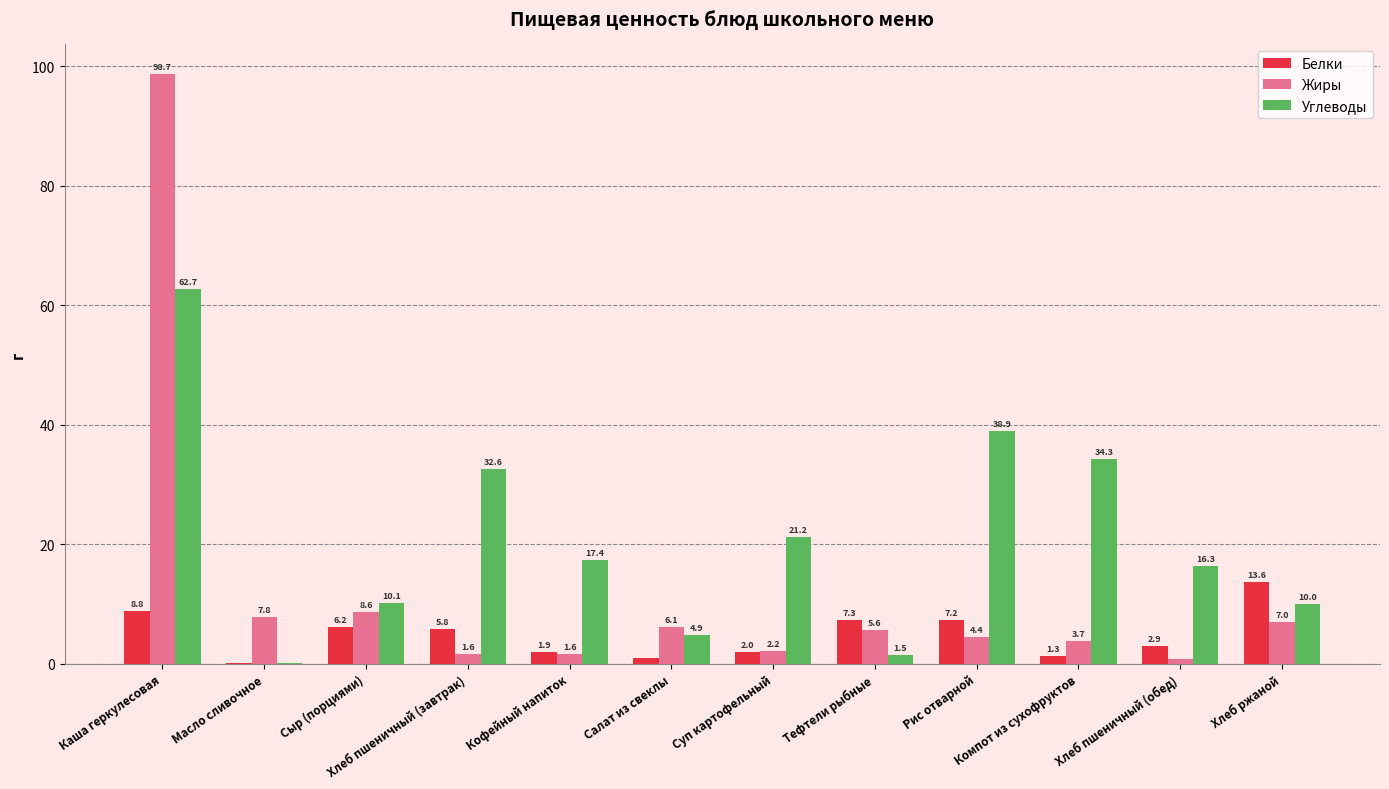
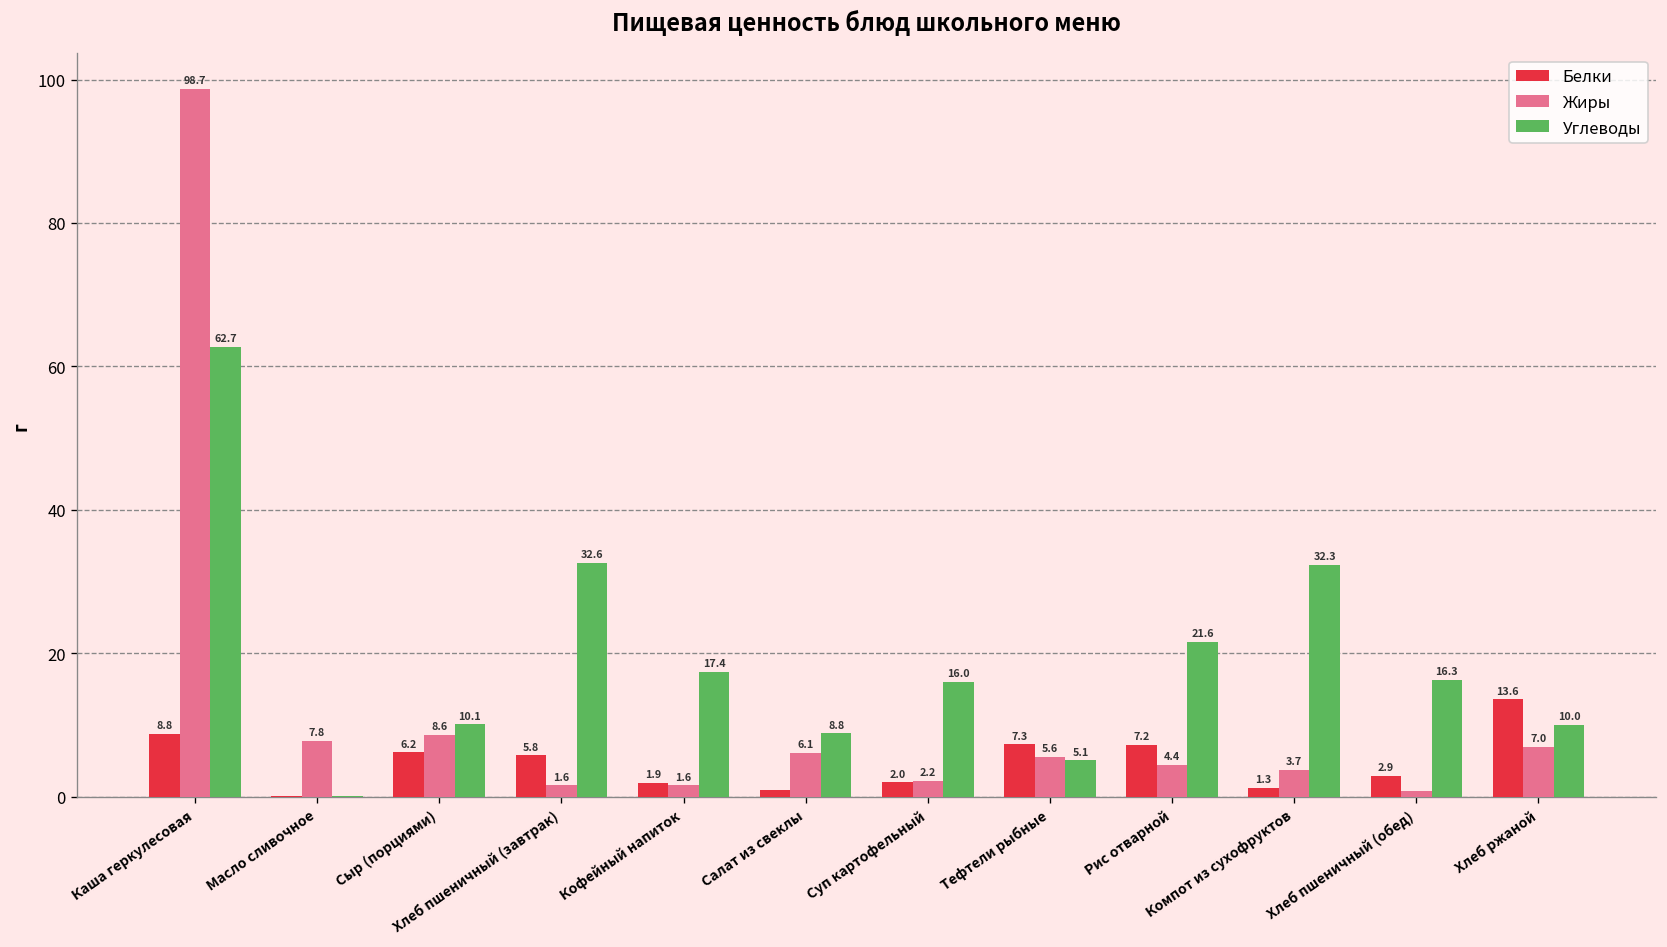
Углеводы, Салат из свеклы: 4.9 -> 8.8
Углеводы, Суп картофельный: 21.2 -> 16.0
Углеводы, Тефтели рыбные: 1.5 -> 5.1
Углеводы, Рис отварной: 38.9 -> 21.6
Углеводы, Компот из сухофруктов: 34.3 -> 32.3
